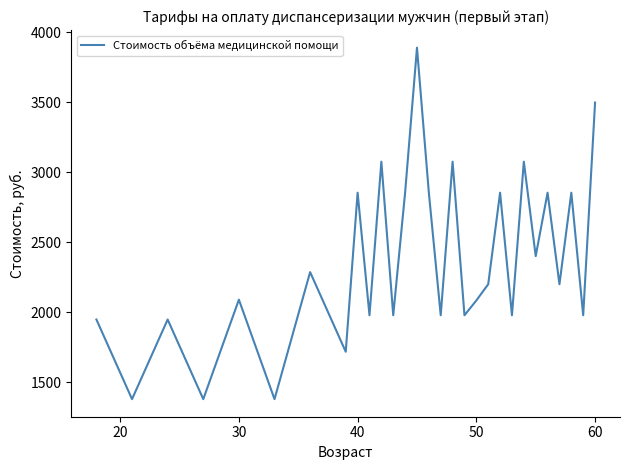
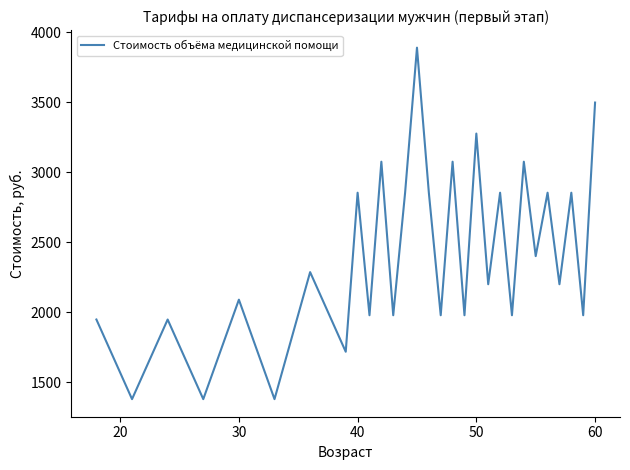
50: 2080 -> 3280
